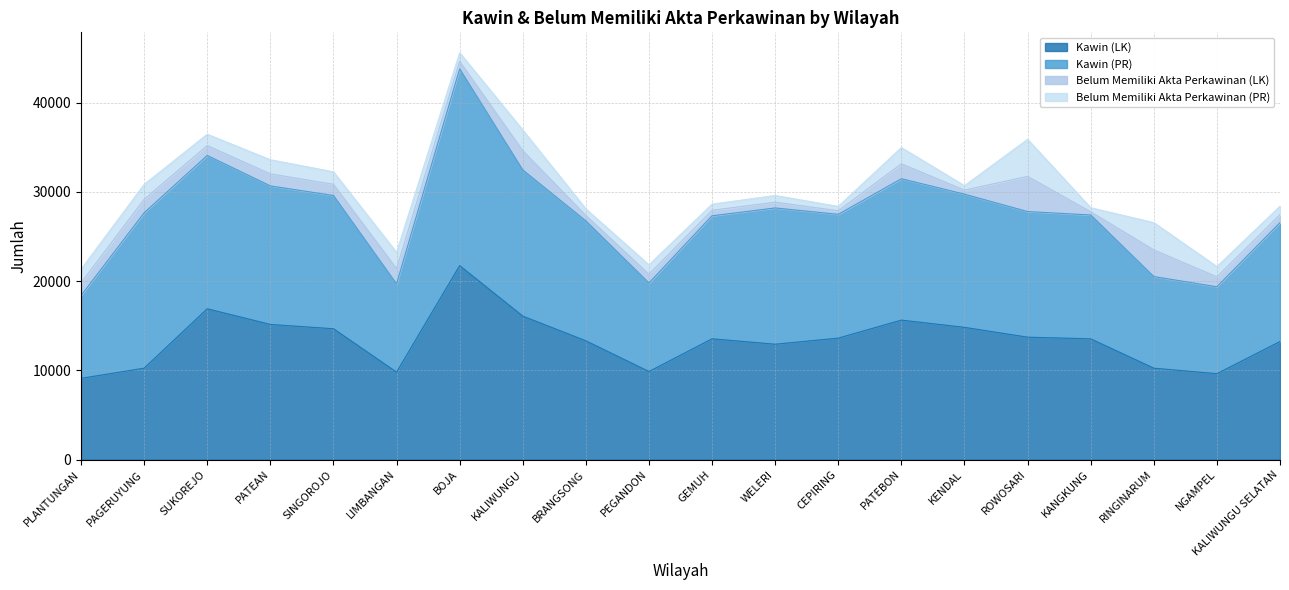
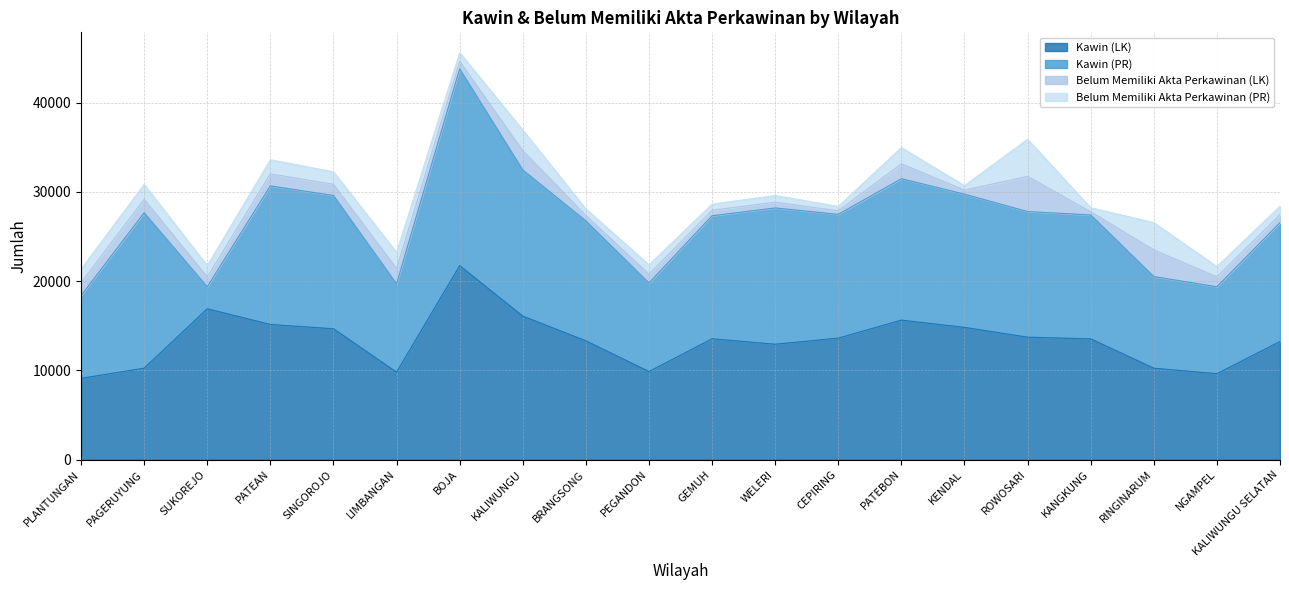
Kawin (PR), SUKOREJO: 17000 -> 2000
